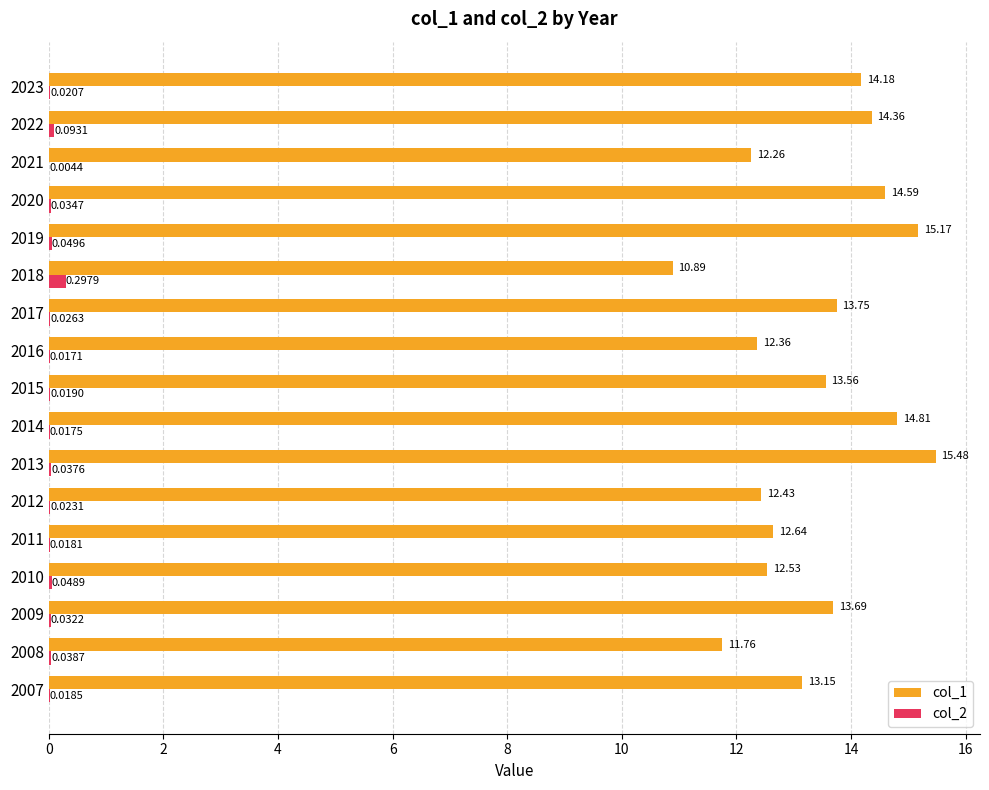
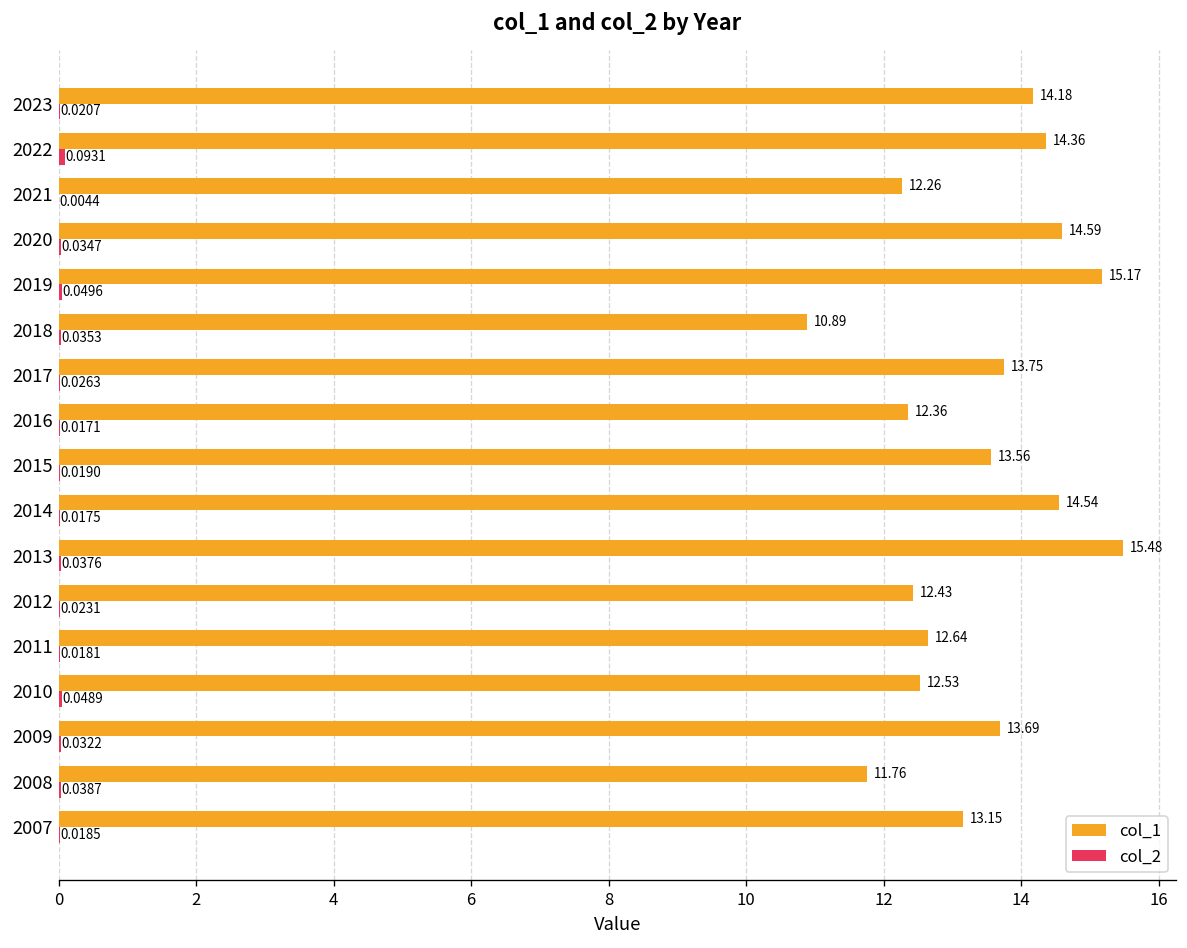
col_2, 2018: 0.2979 -> 0.0353
col_1, 2014: 14.81 -> 14.54
